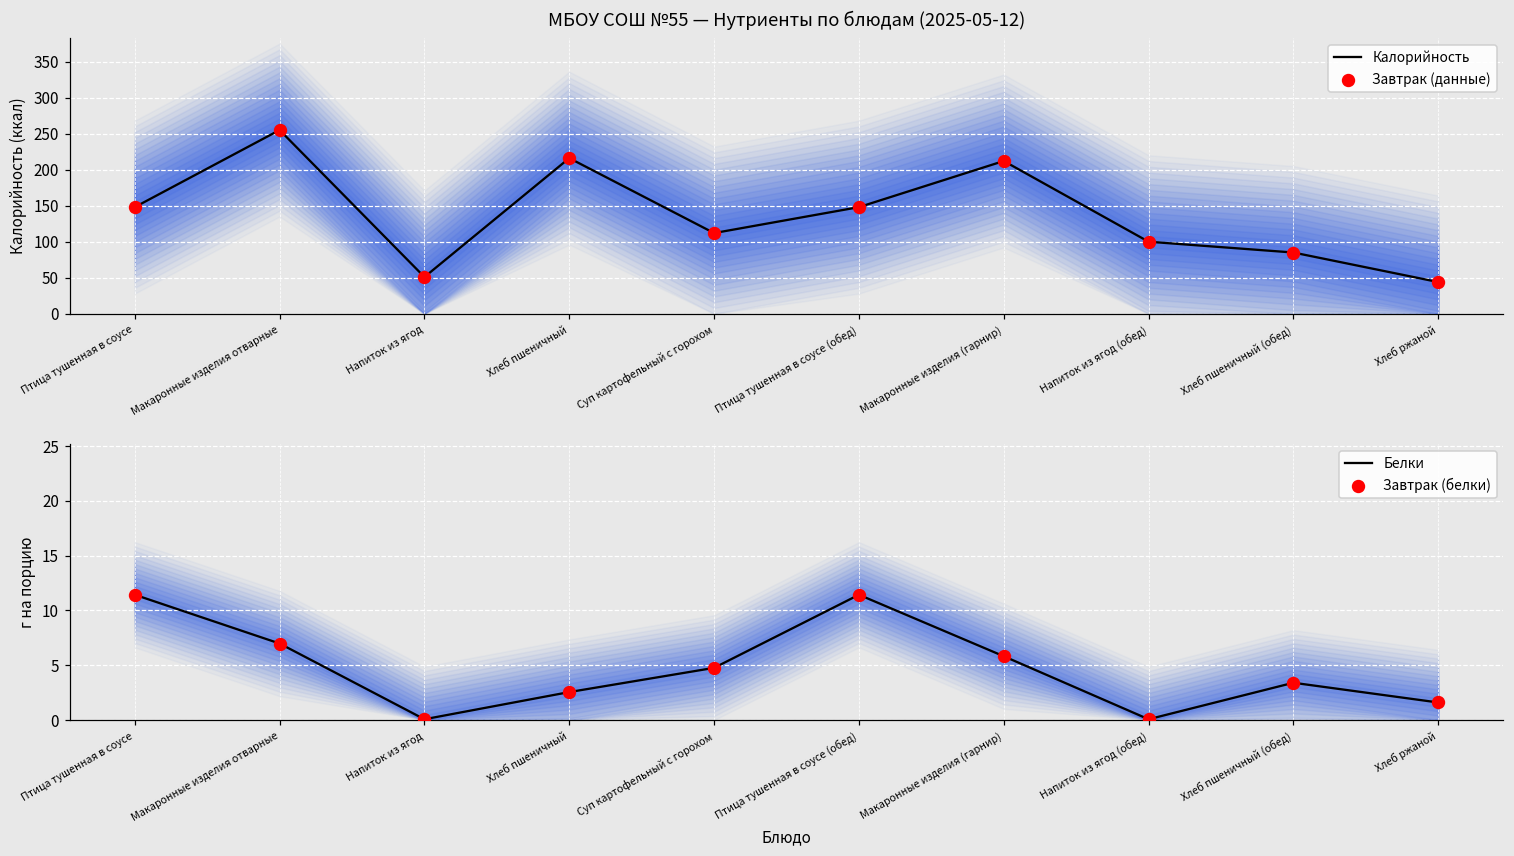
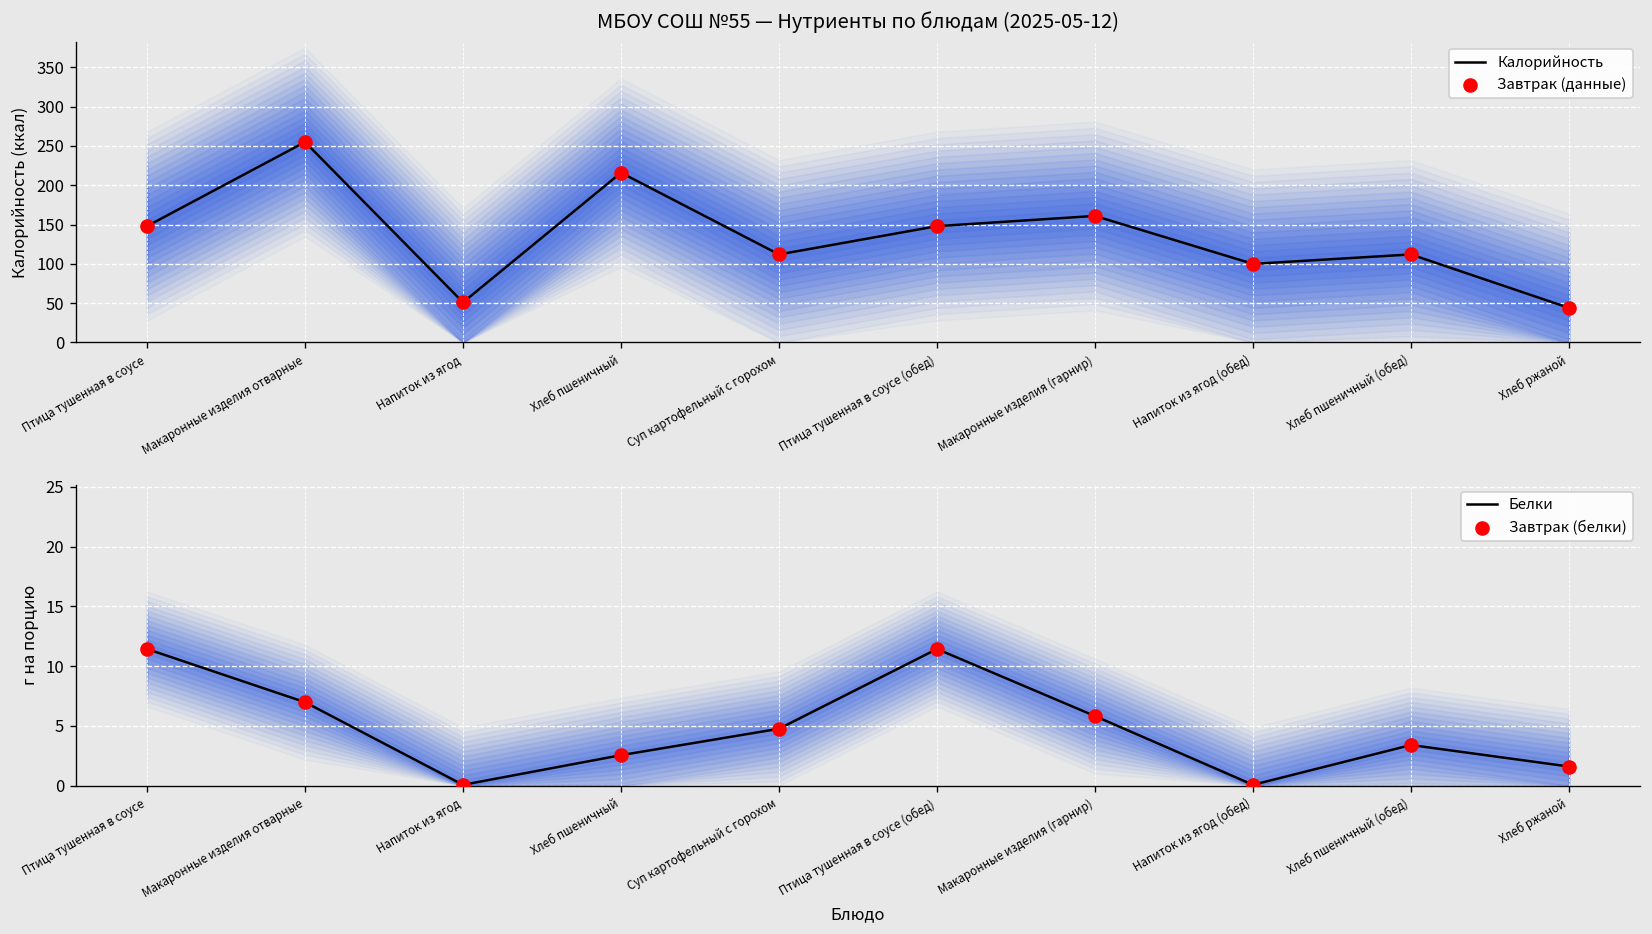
МБОУ СОШ №55 — Нутриенты по блюдам (2025-05-12), Калорийность, Макаронные изделия (гарнир): 210 -> 160
МБОУ СОШ №55 — Нутриенты по блюдам (2025-05-12), Калорийность, Хлеб пшеничный (обед): 90 -> 110
